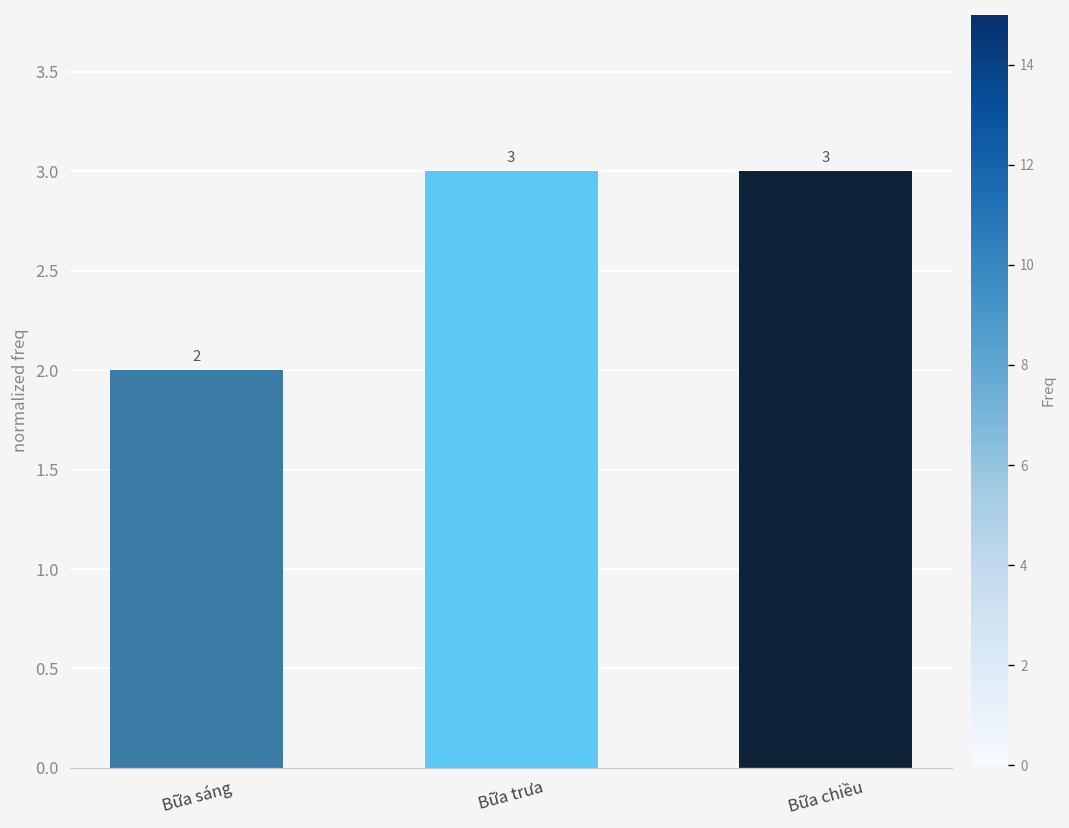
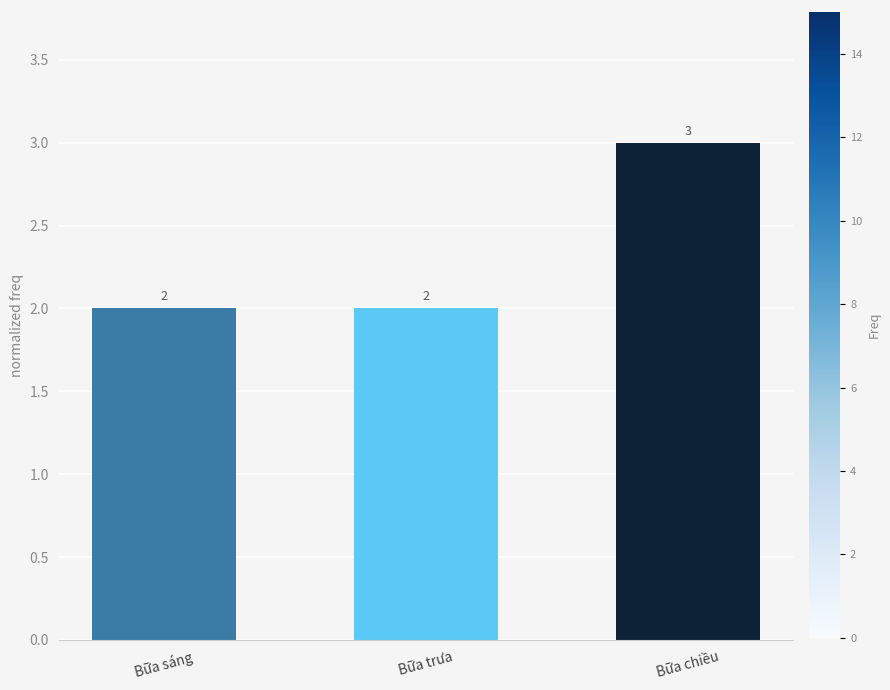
Bữa trưa: 3 -> 2
